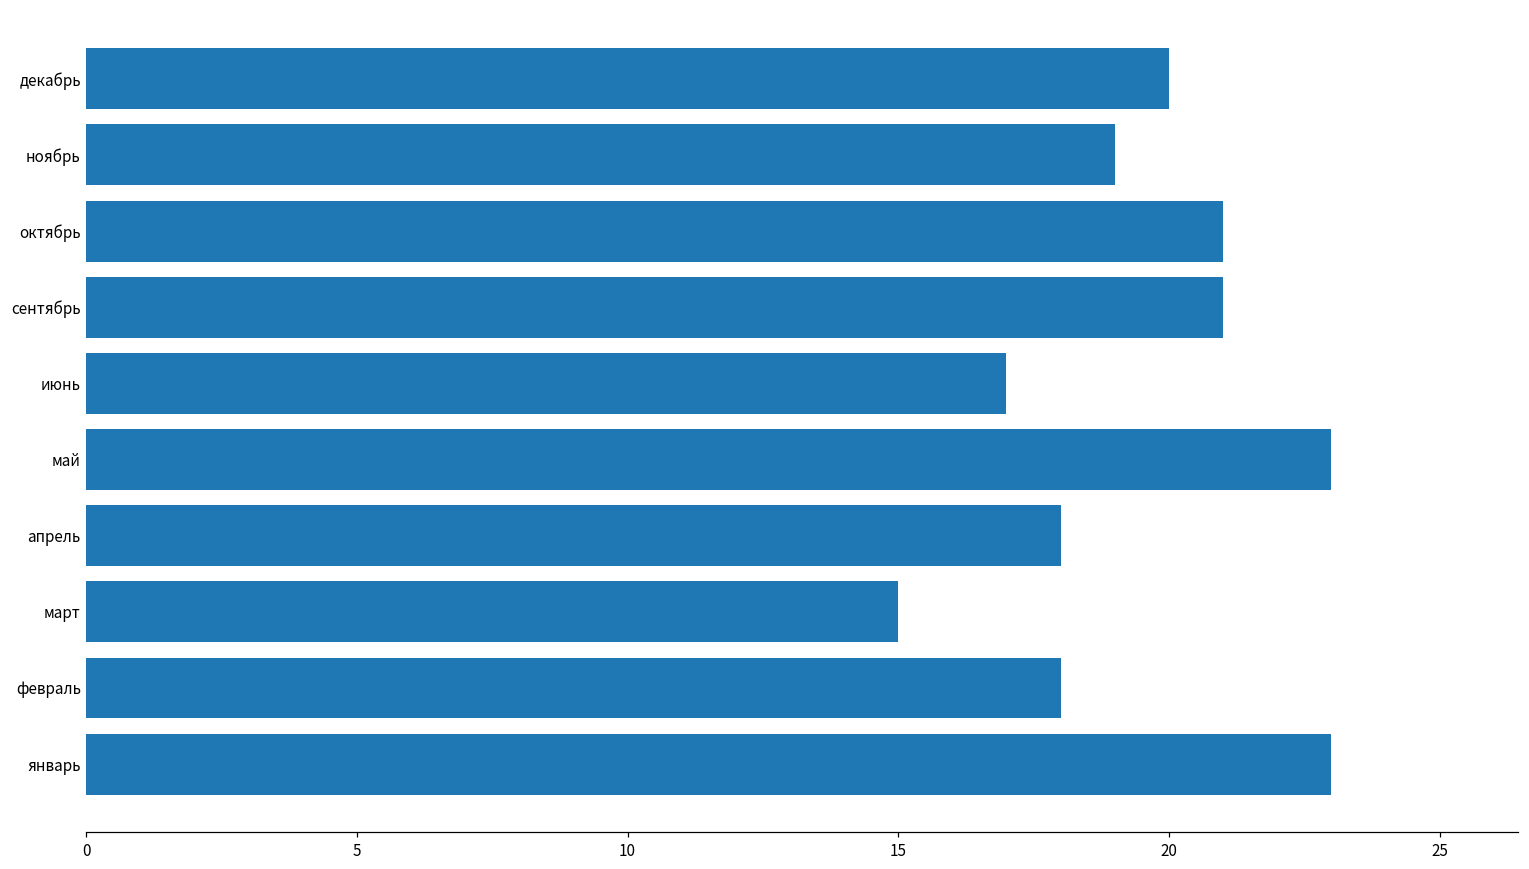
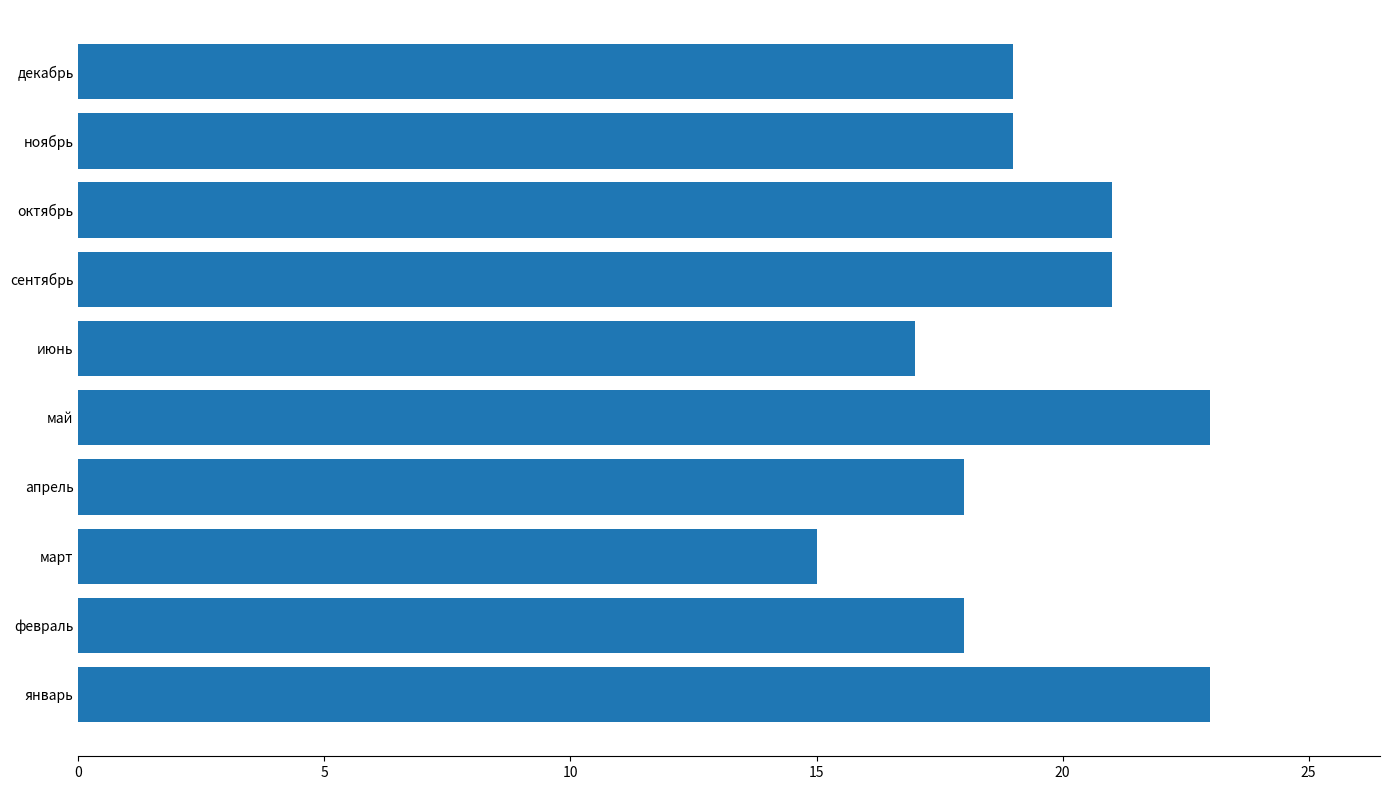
декабрь: 20 -> 19
